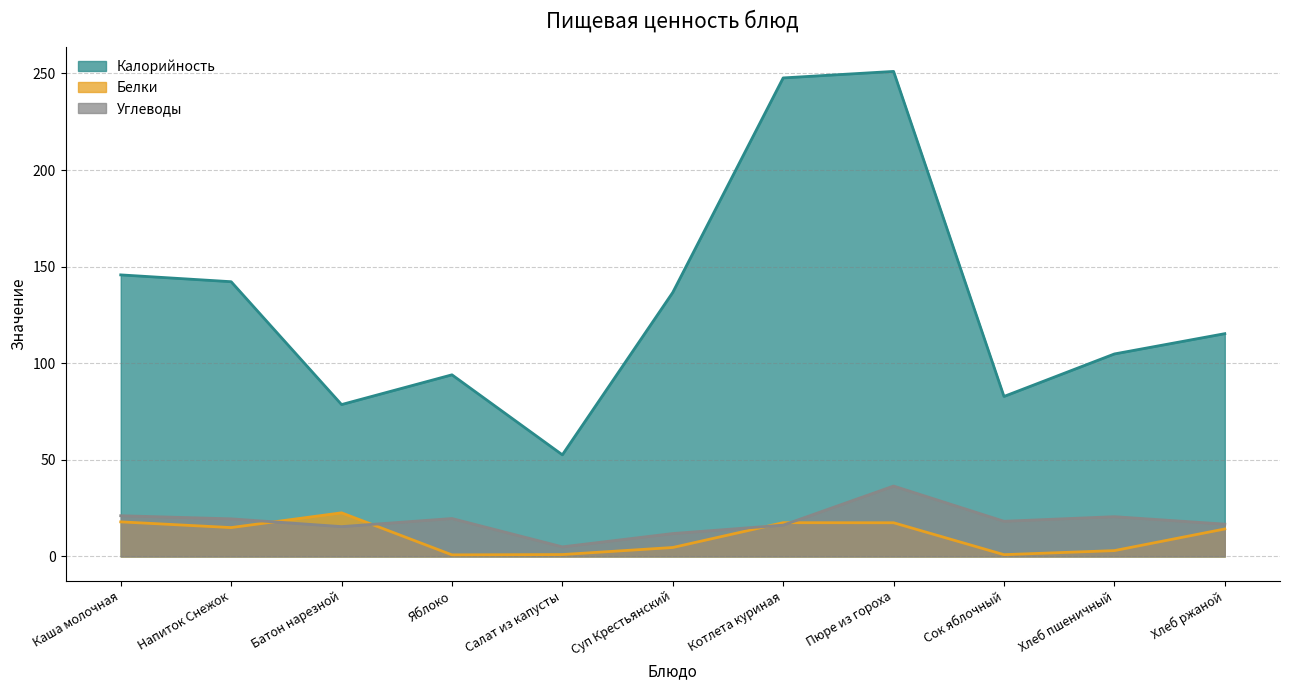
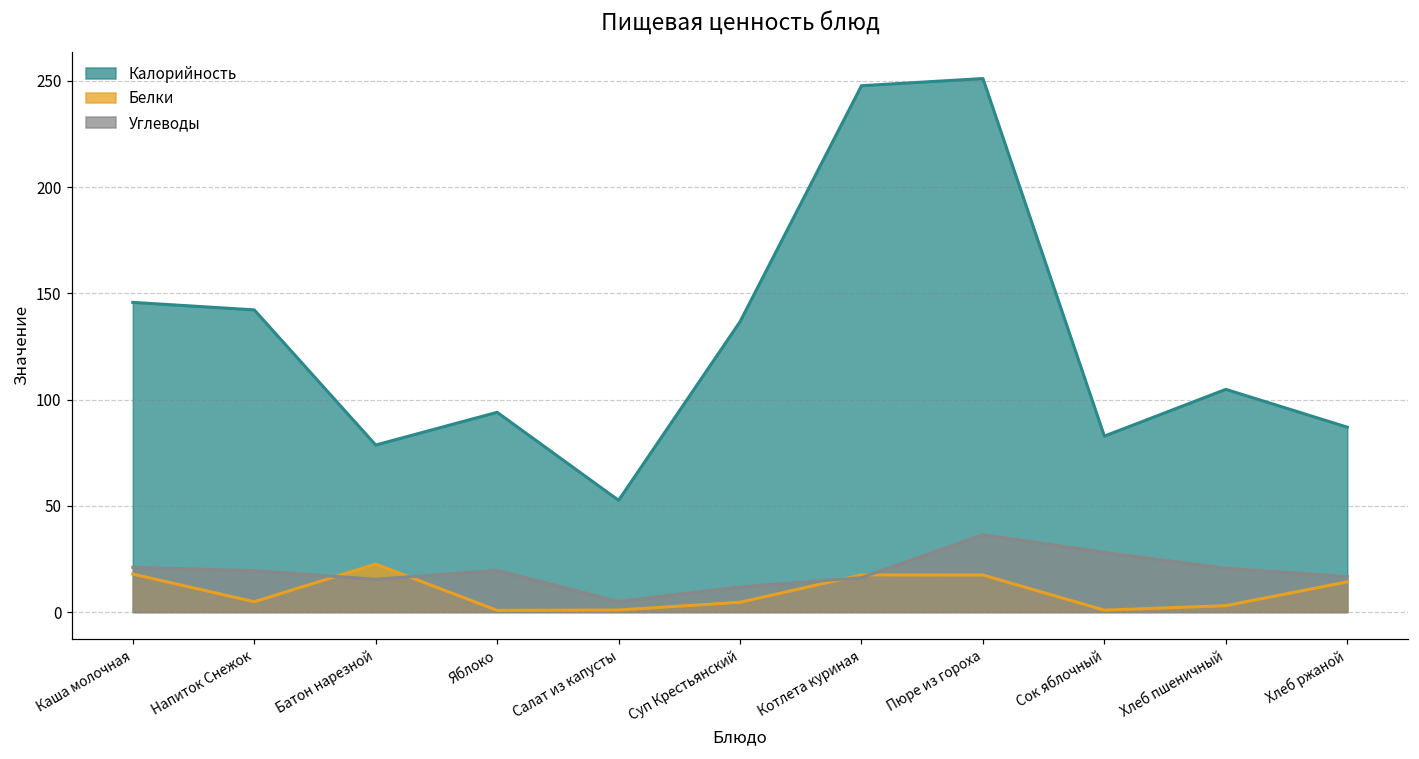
Белки, Напиток Снежок: 15 -> 5
Углеводы, Сок яблочный: 18 -> 28
Калорийность, Хлеб ржаной: 115 -> 87
